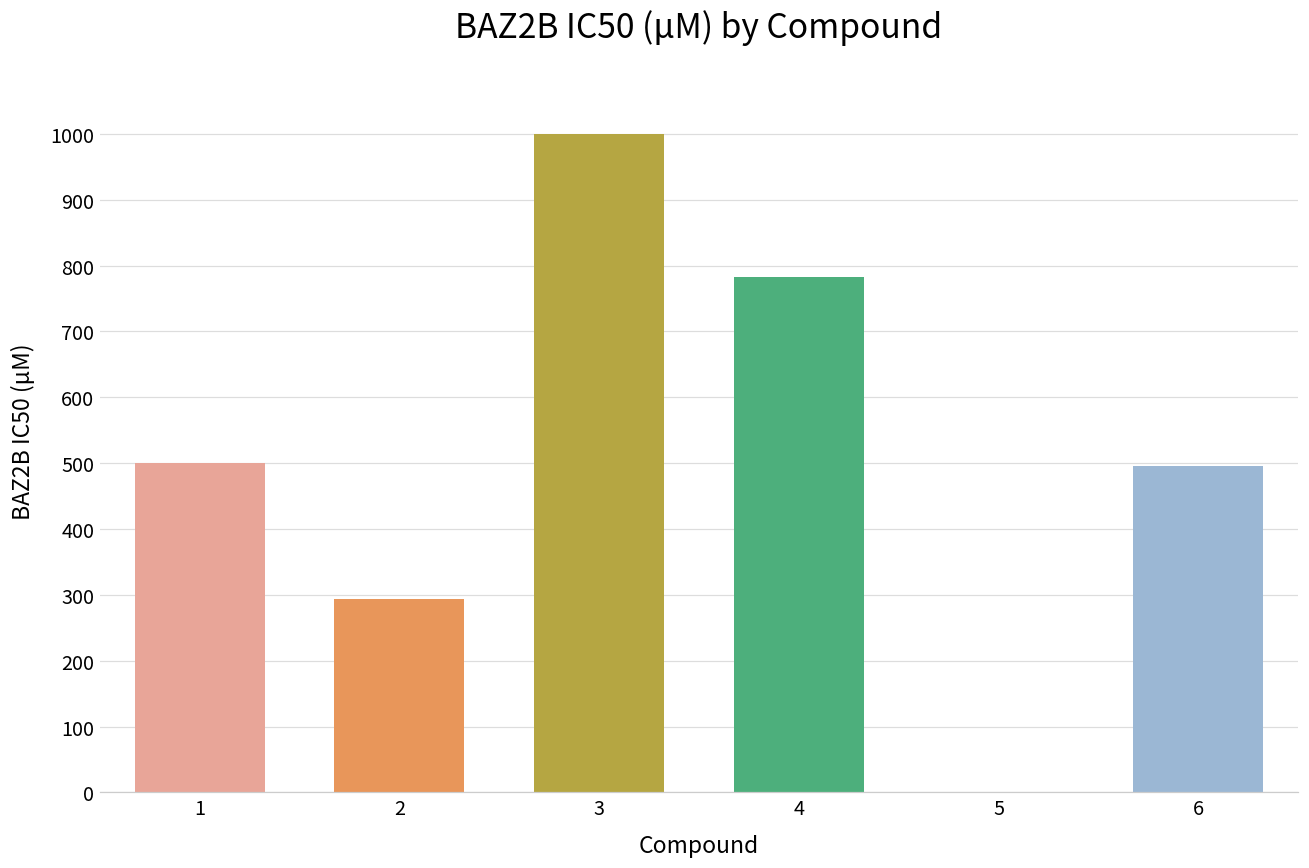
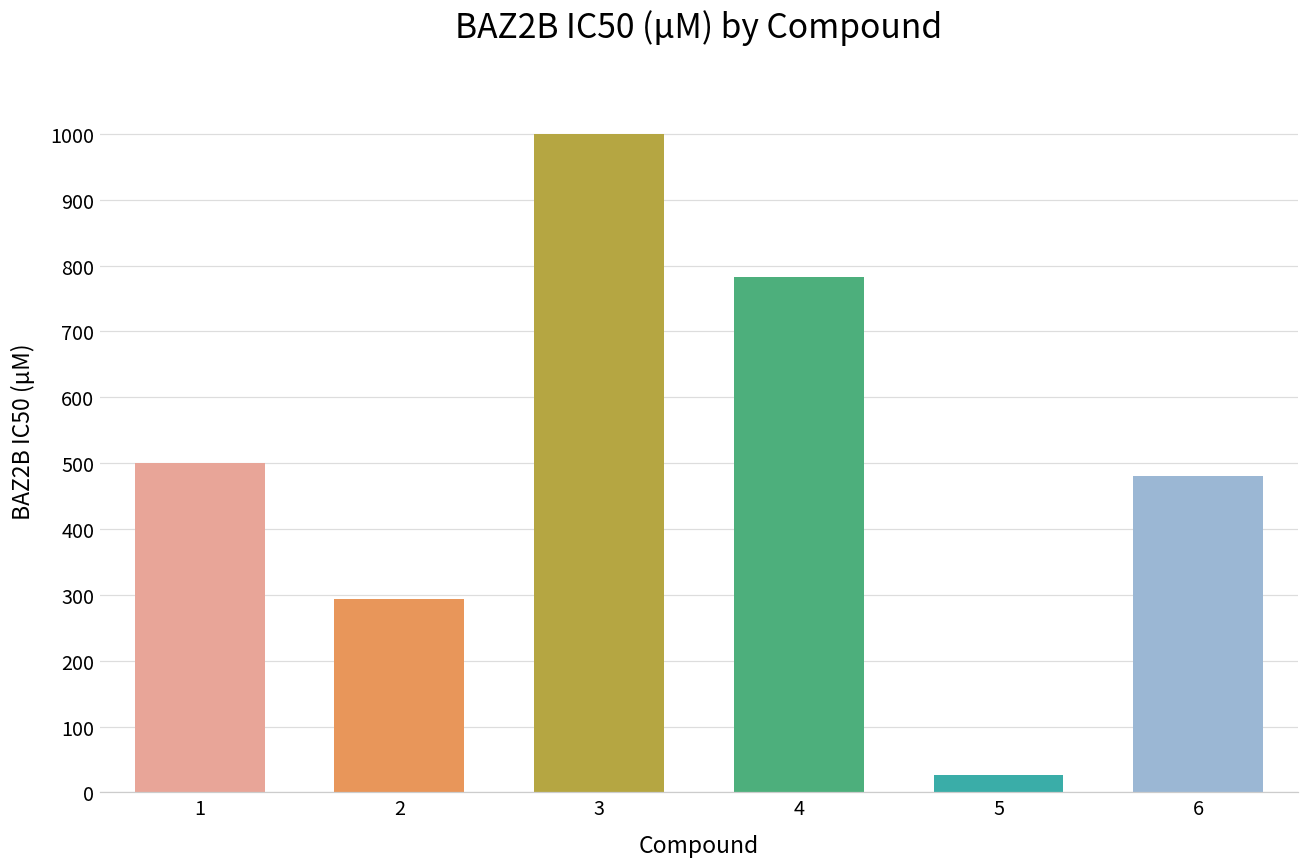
5: 0 -> 30
6: 500 -> 480
